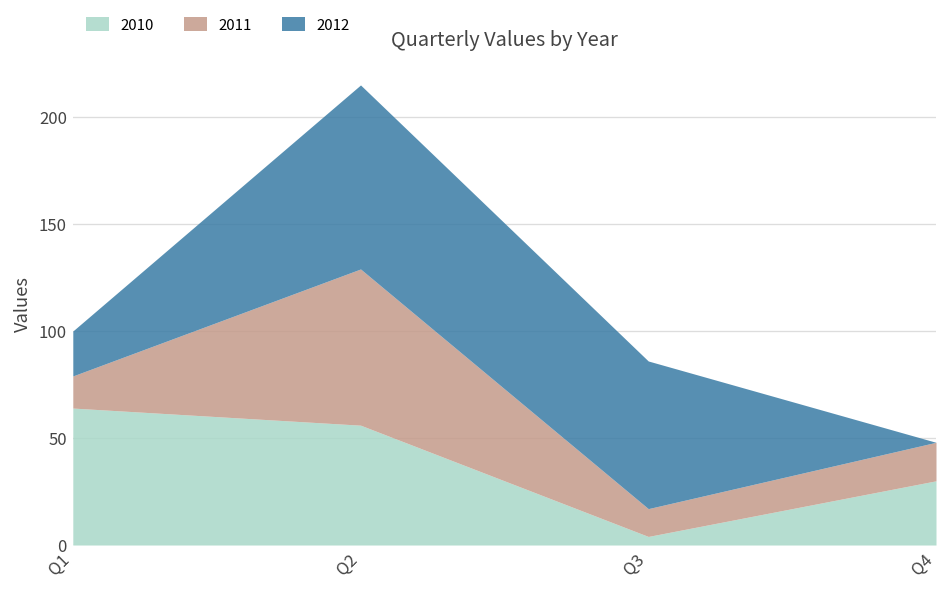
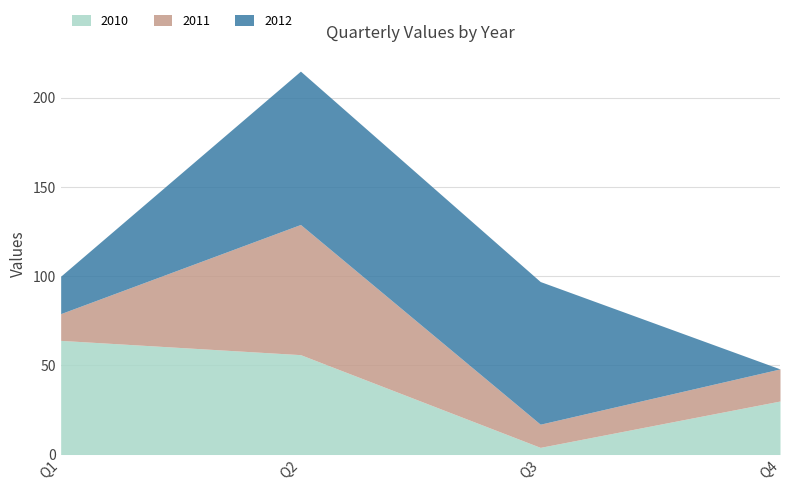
2012, Q3: 69 -> 80
